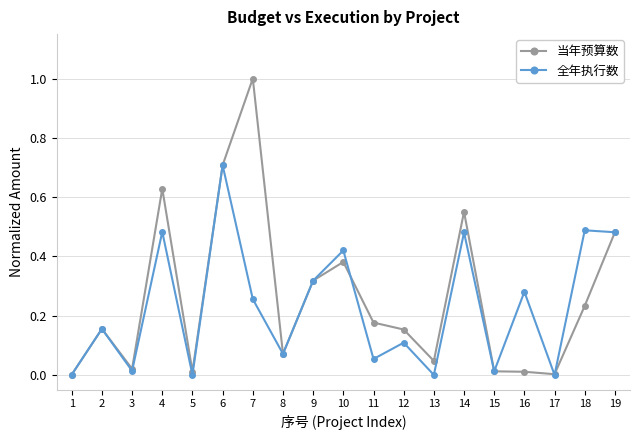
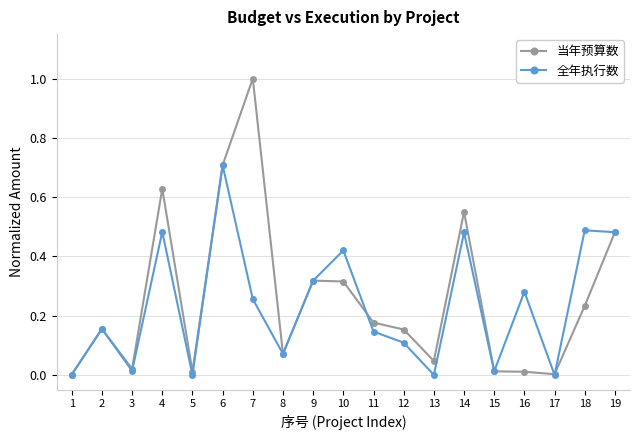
当年预算数, 10: 0.38 -> 0.32
全年执行数, 11: 0.05 -> 0.15
